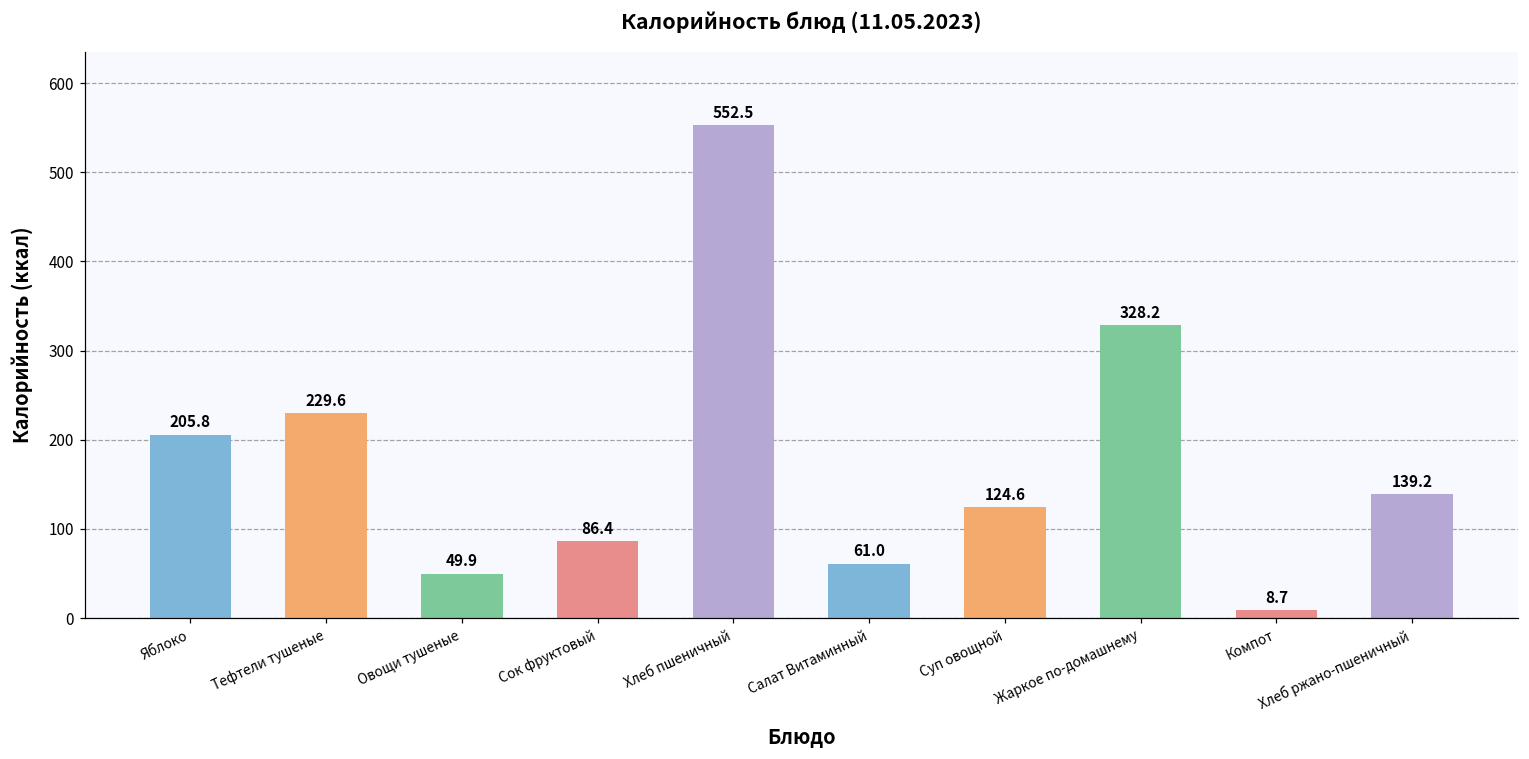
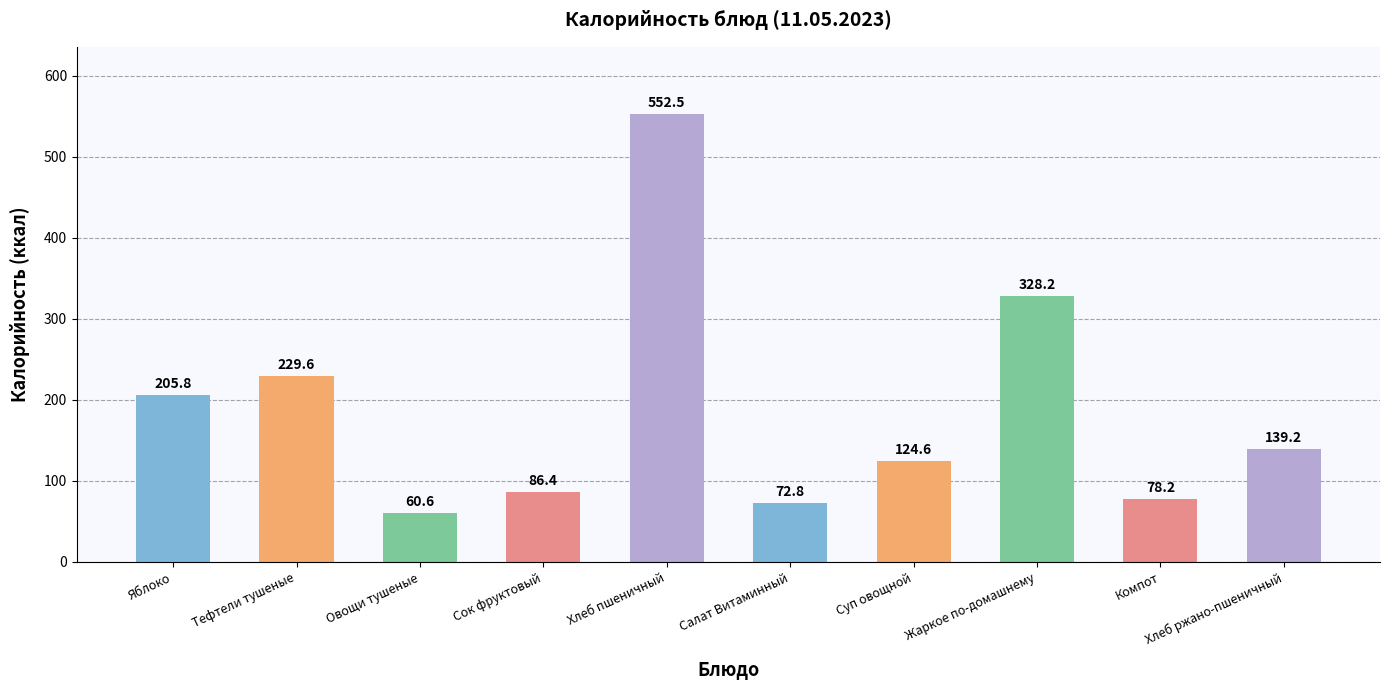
Овощи тушеные: 49.9 -> 60.6
Салат Витаминный: 61.0 -> 72.8
Компот: 8.7 -> 78.2
